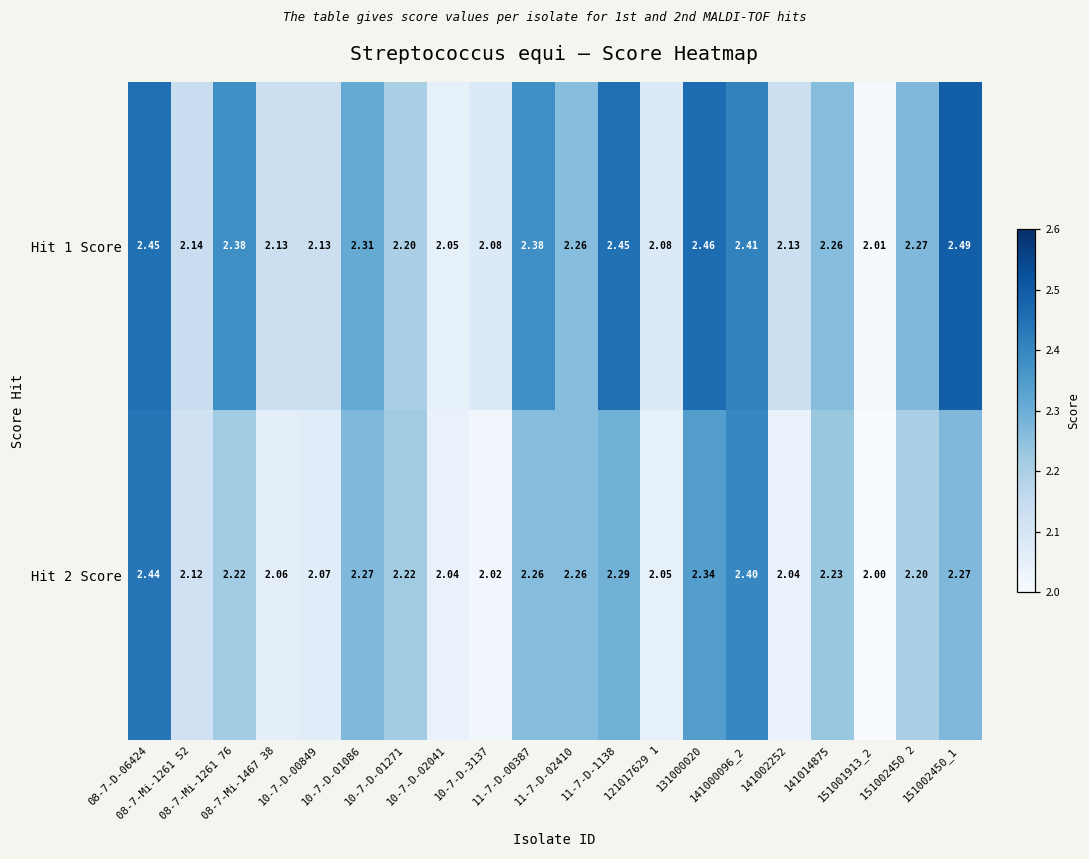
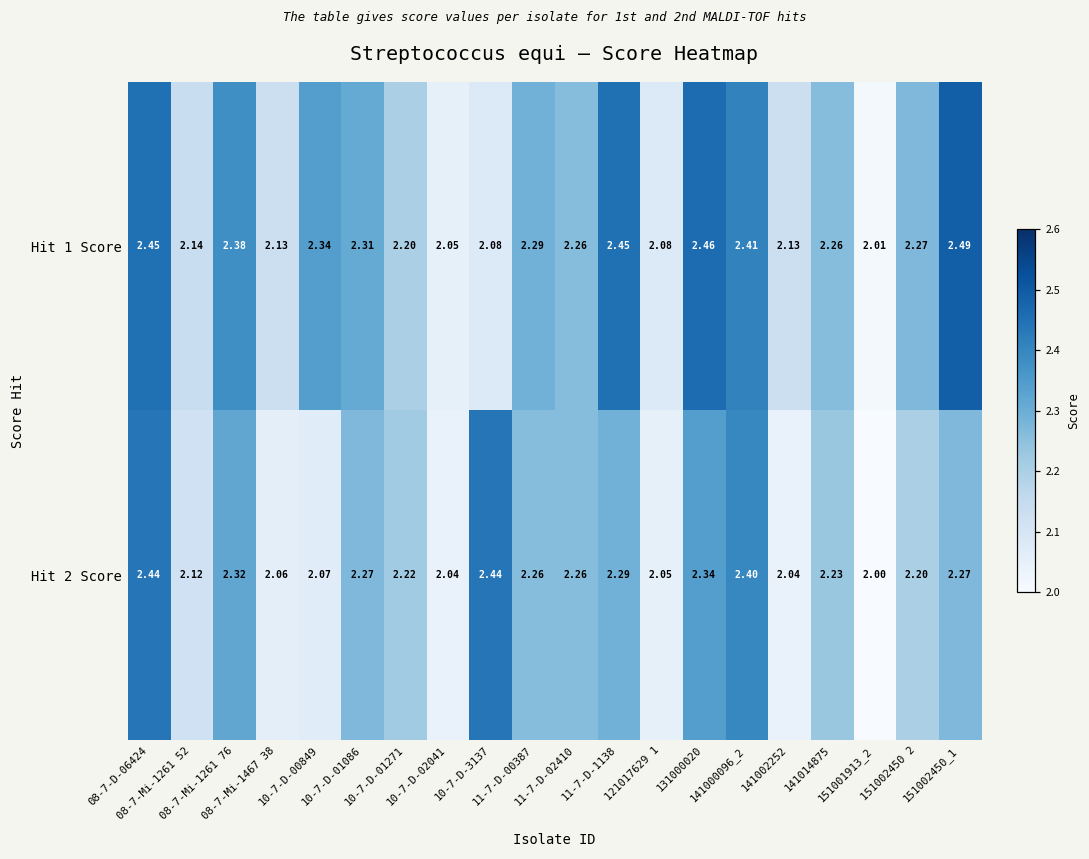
Hit 1 Score, 10-7-D-00849: 2.13 -> 2.34
Hit 1 Score, 11-7-D-00387: 2.38 -> 2.29
Hit 2 Score, 08-7-Mi-1261 76: 2.22 -> 2.32
Hit 2 Score, 10-7-D-3137: 2.02 -> 2.44
